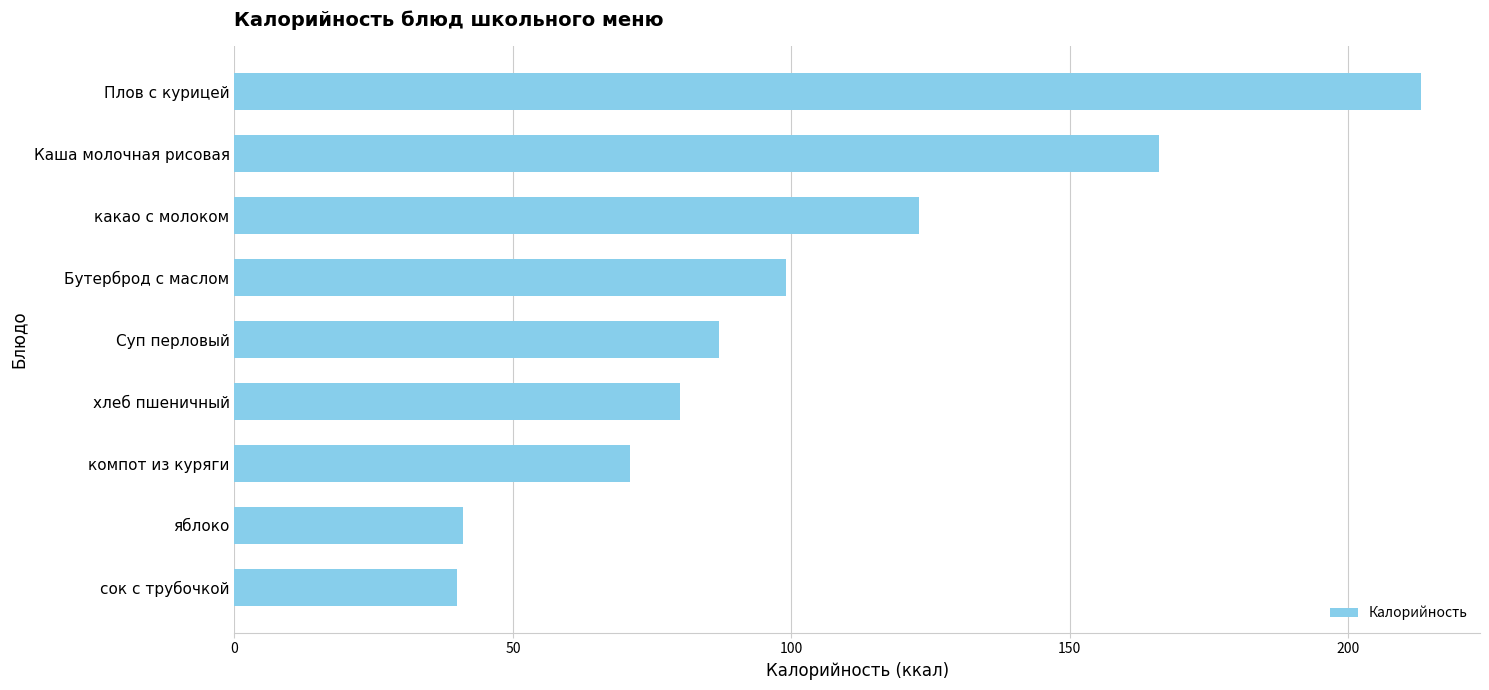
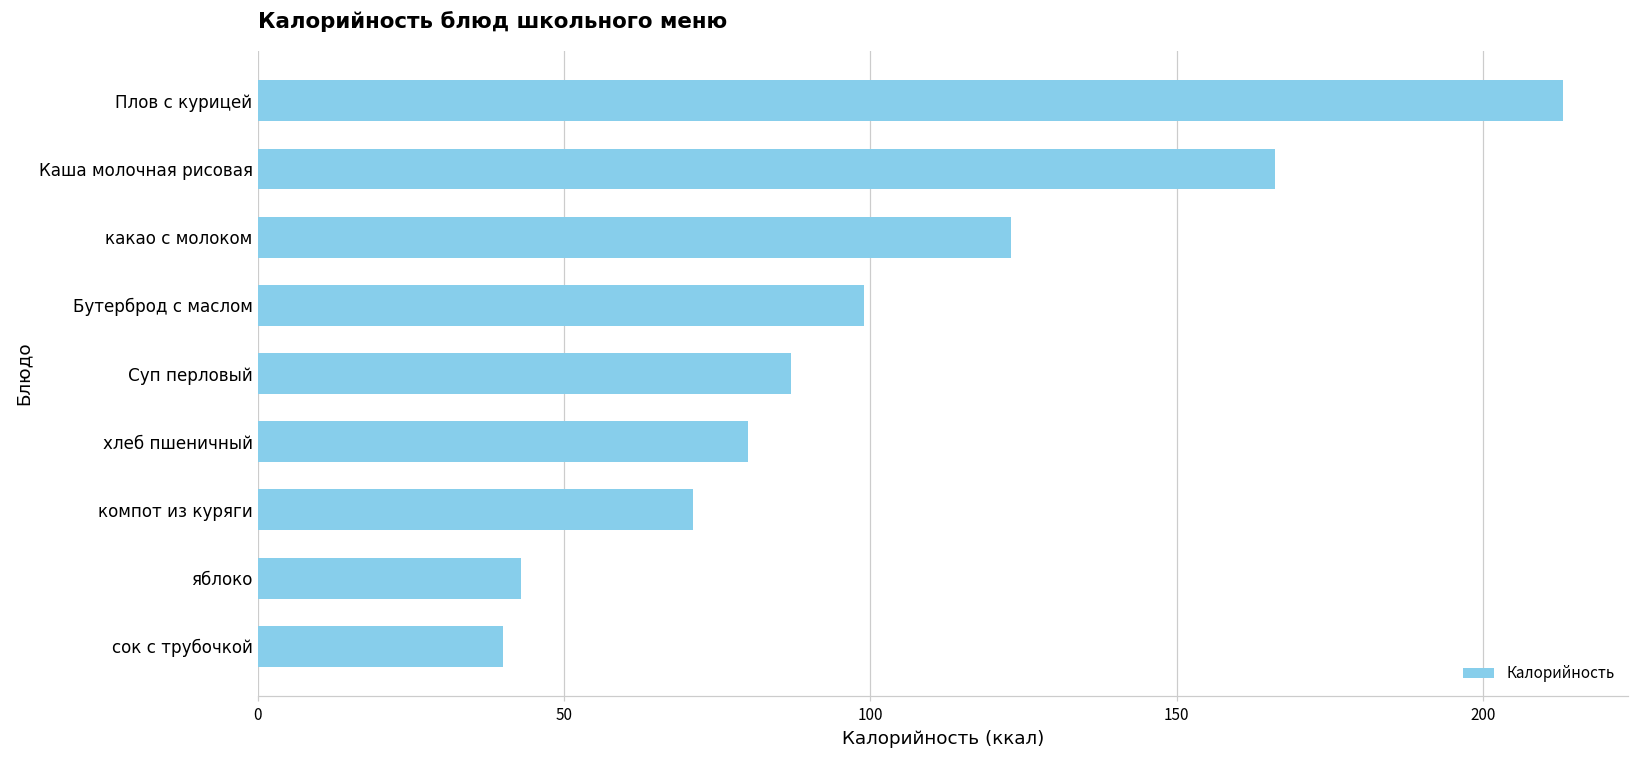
яблоко: 41 -> 43
